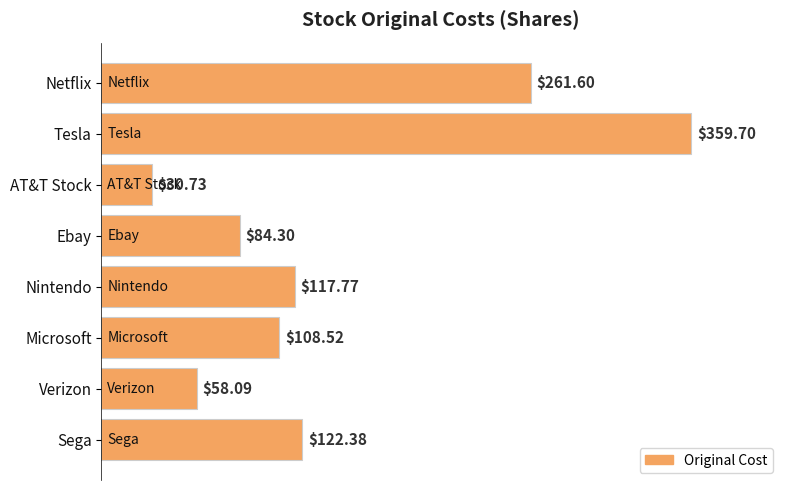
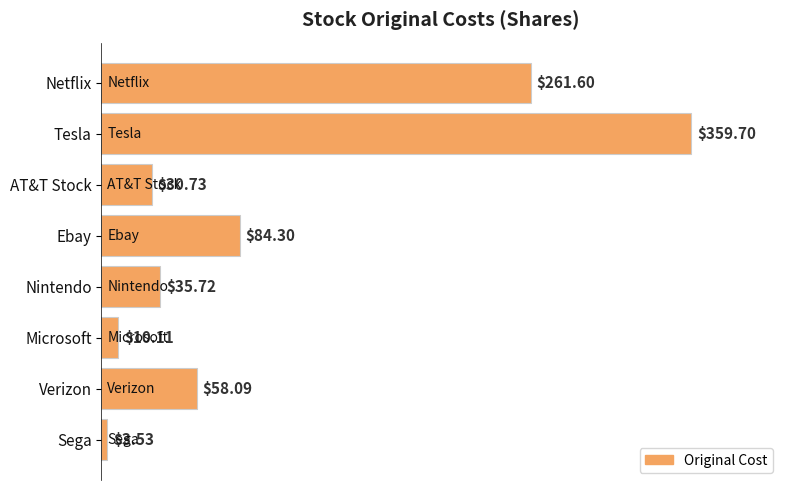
Nintendo: $117.77 -> $35.72
Microsoft: $108.52 -> $10.11
Sega: $122.38 -> $3.53
